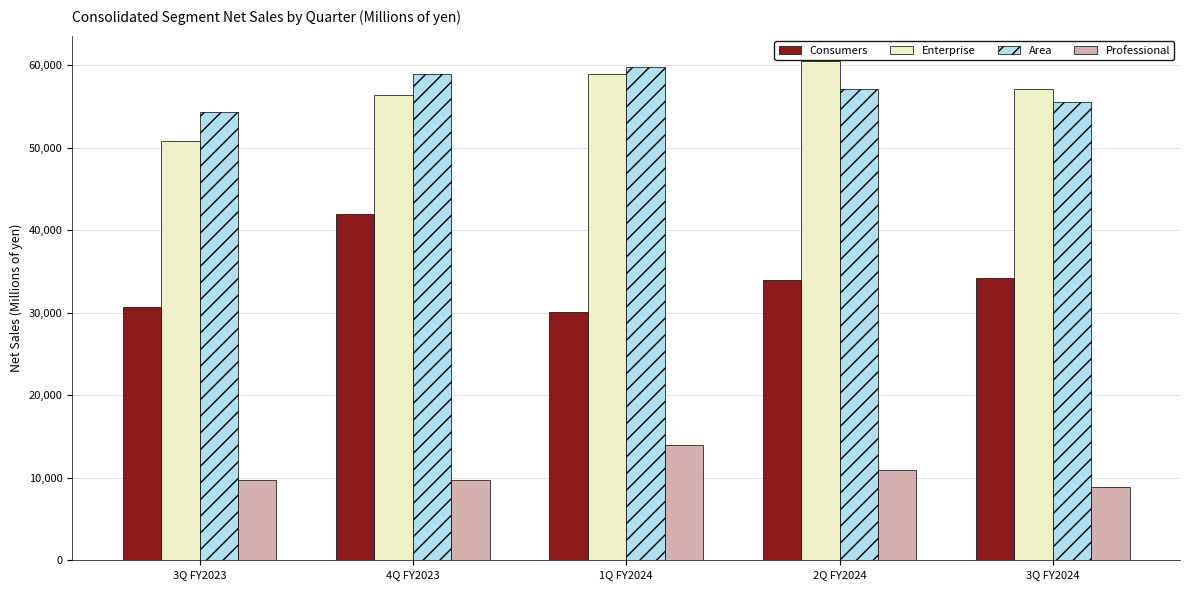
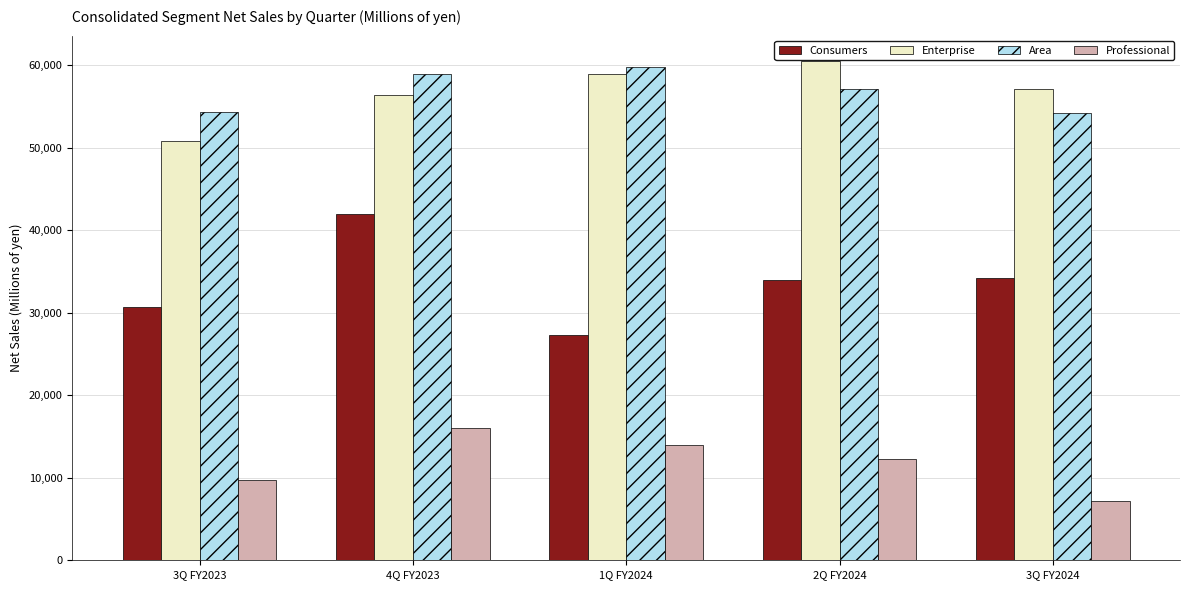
Professional, 4Q FY2023: 10,000 -> 16,000
Consumers, 1Q FY2024: 30,000 -> 27,000
Professional, 2Q FY2024: 11,000 -> 12,000
Area, 3Q FY2024: 56,000 -> 54,000
Professional, 3Q FY2024: 9,000 -> 7,000
